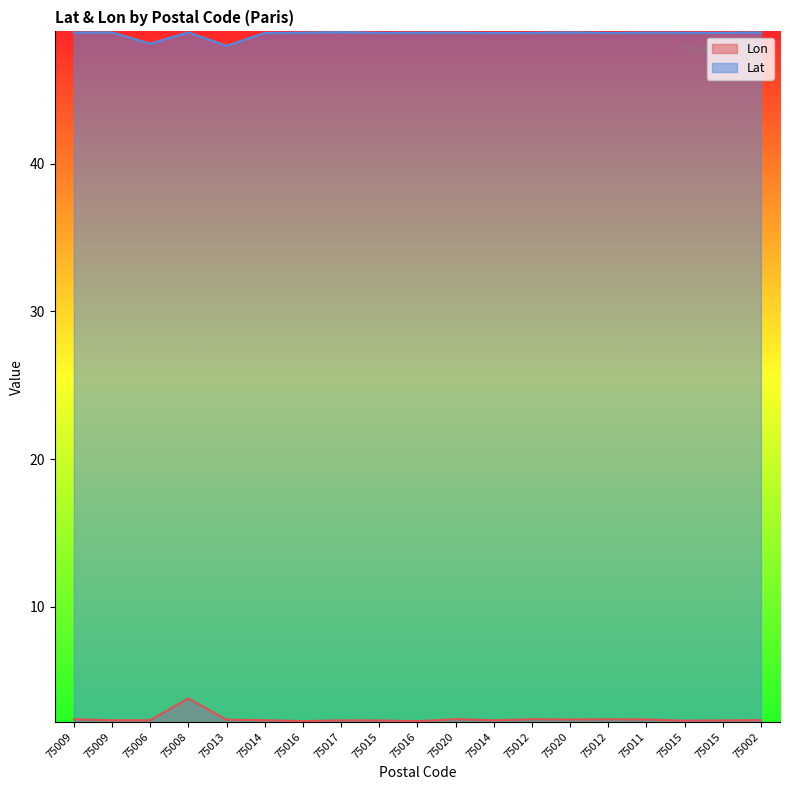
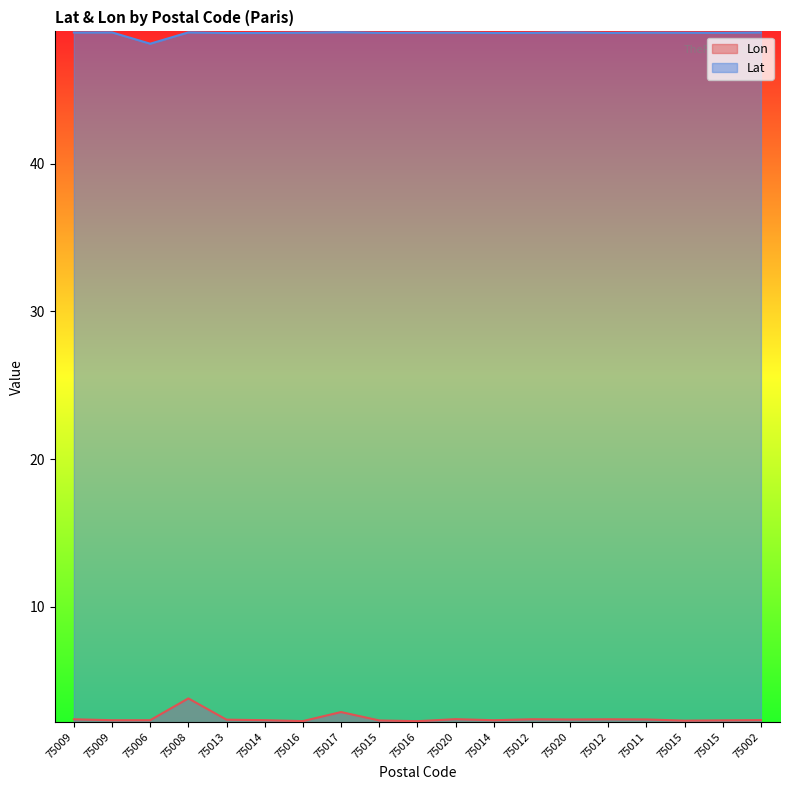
Lat, 75013: 48.0 -> 48.8
Lon, 75017: 2.3 -> 2.9
